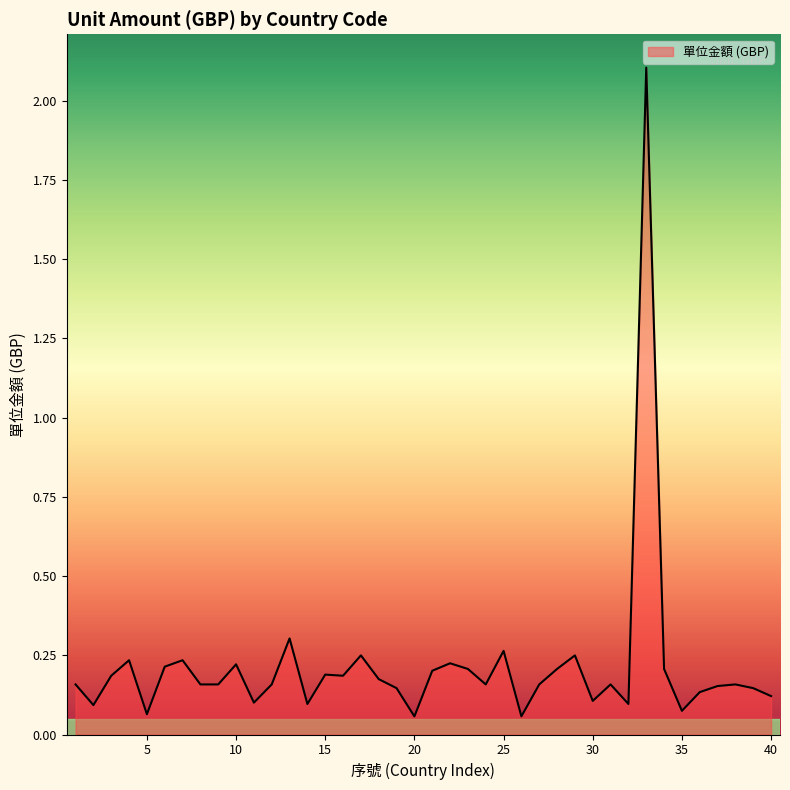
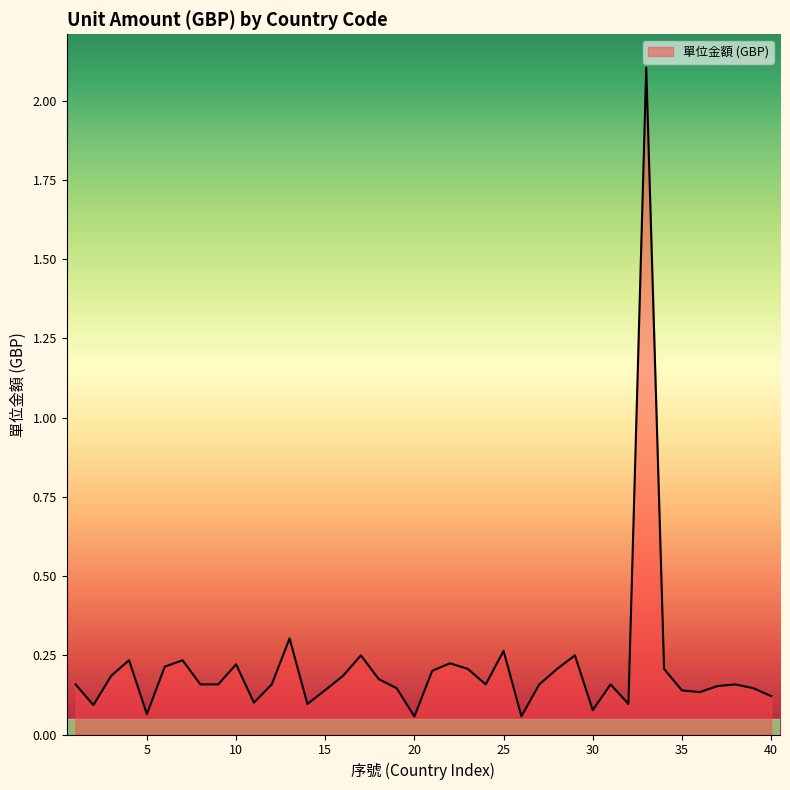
15: 0.19 -> 0.14
30: 0.11 -> 0.08
35: 0.07 -> 0.14
